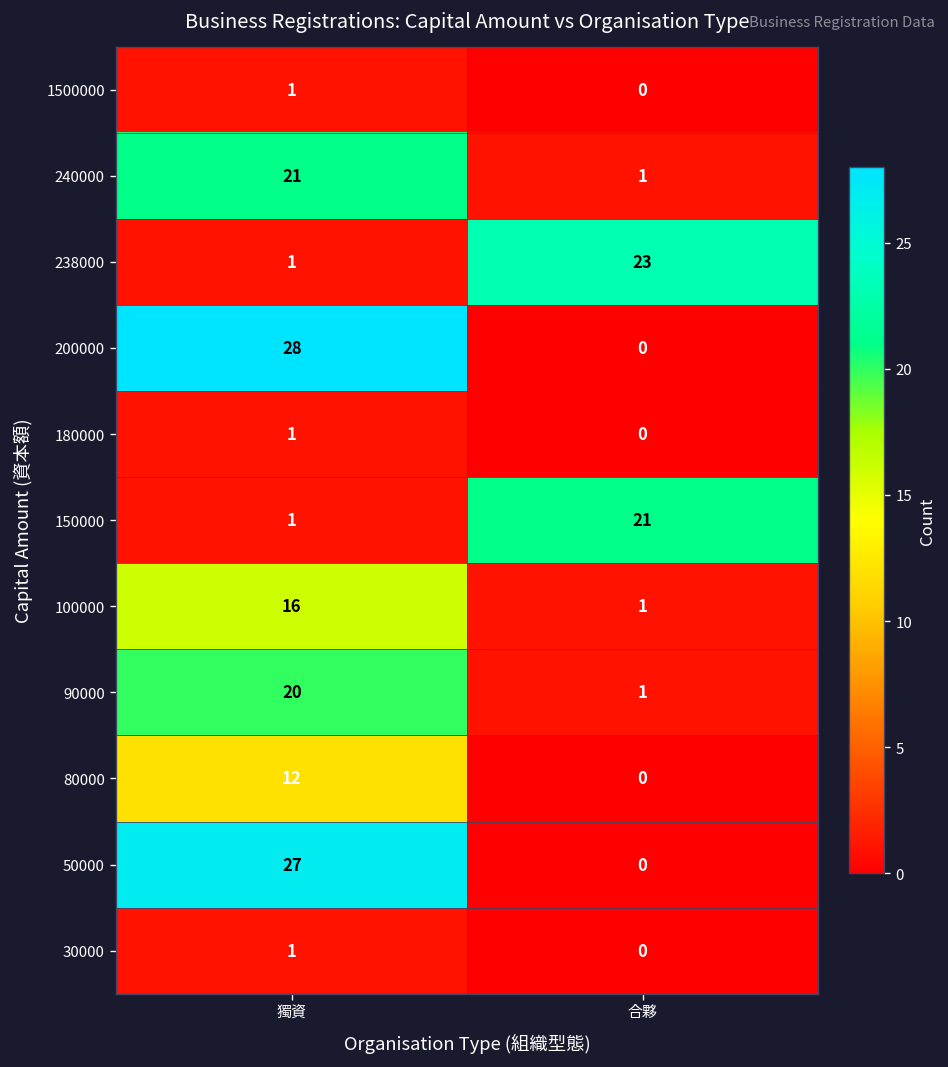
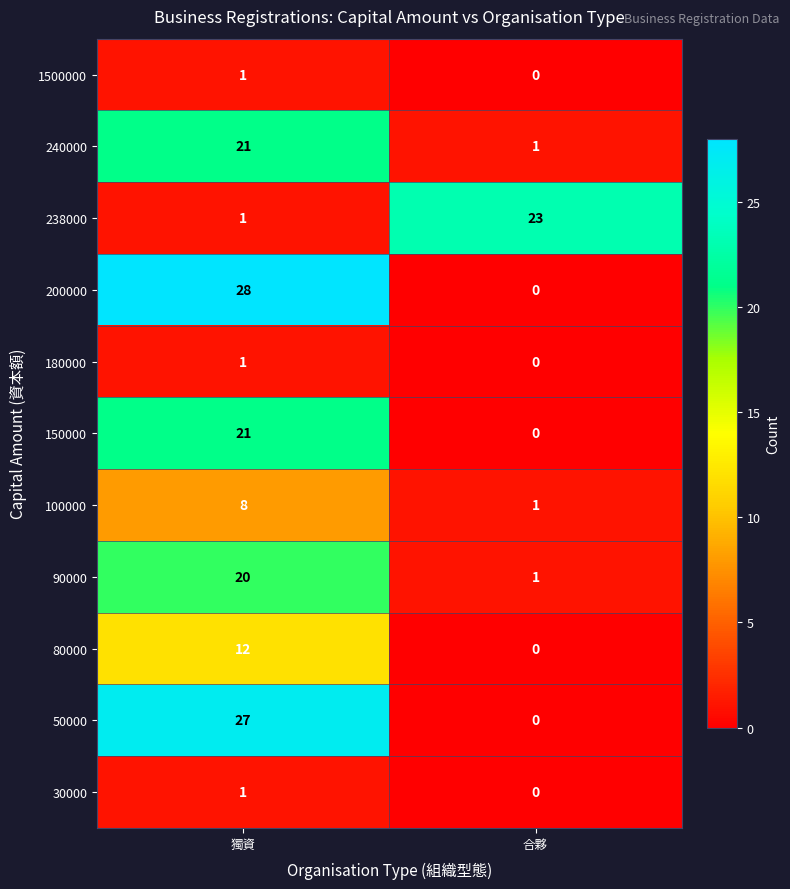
150000, 獨資: 1 -> 21
150000, 合夥: 21 -> 0
100000, 獨資: 16 -> 8
